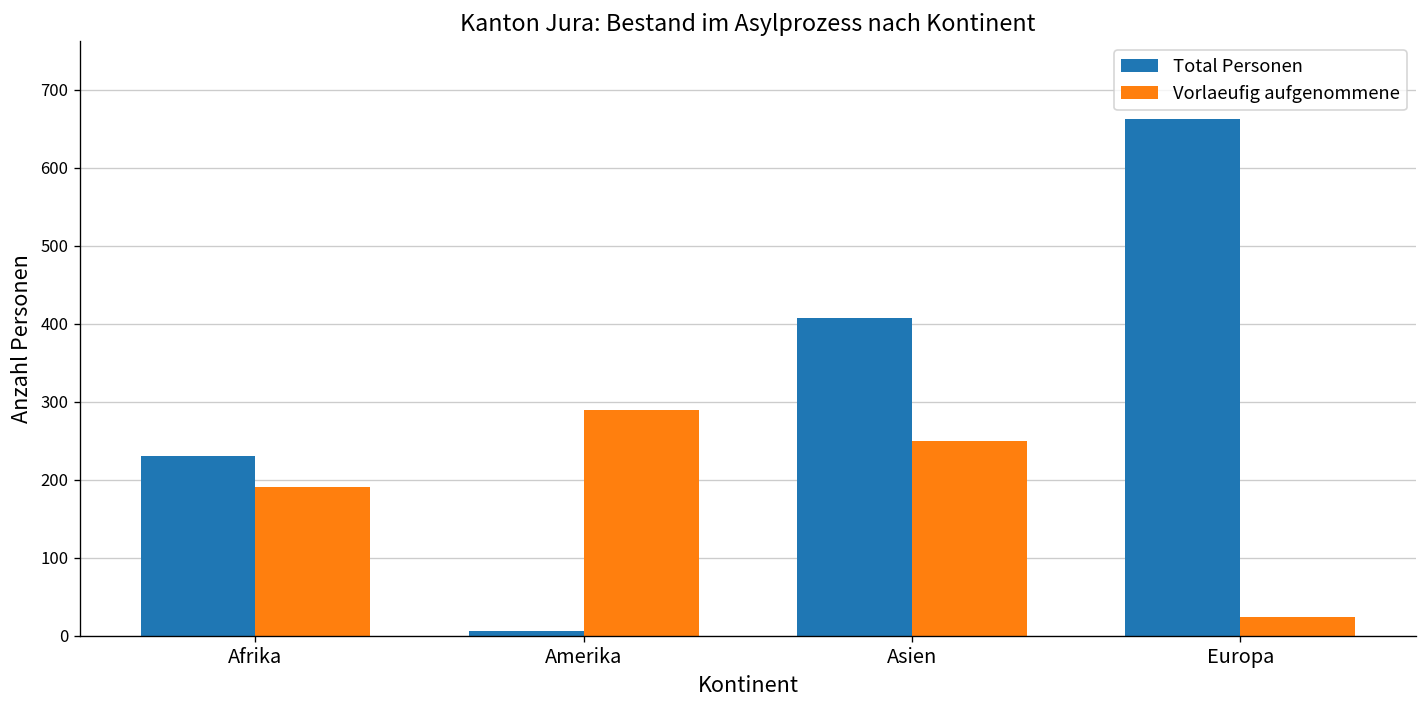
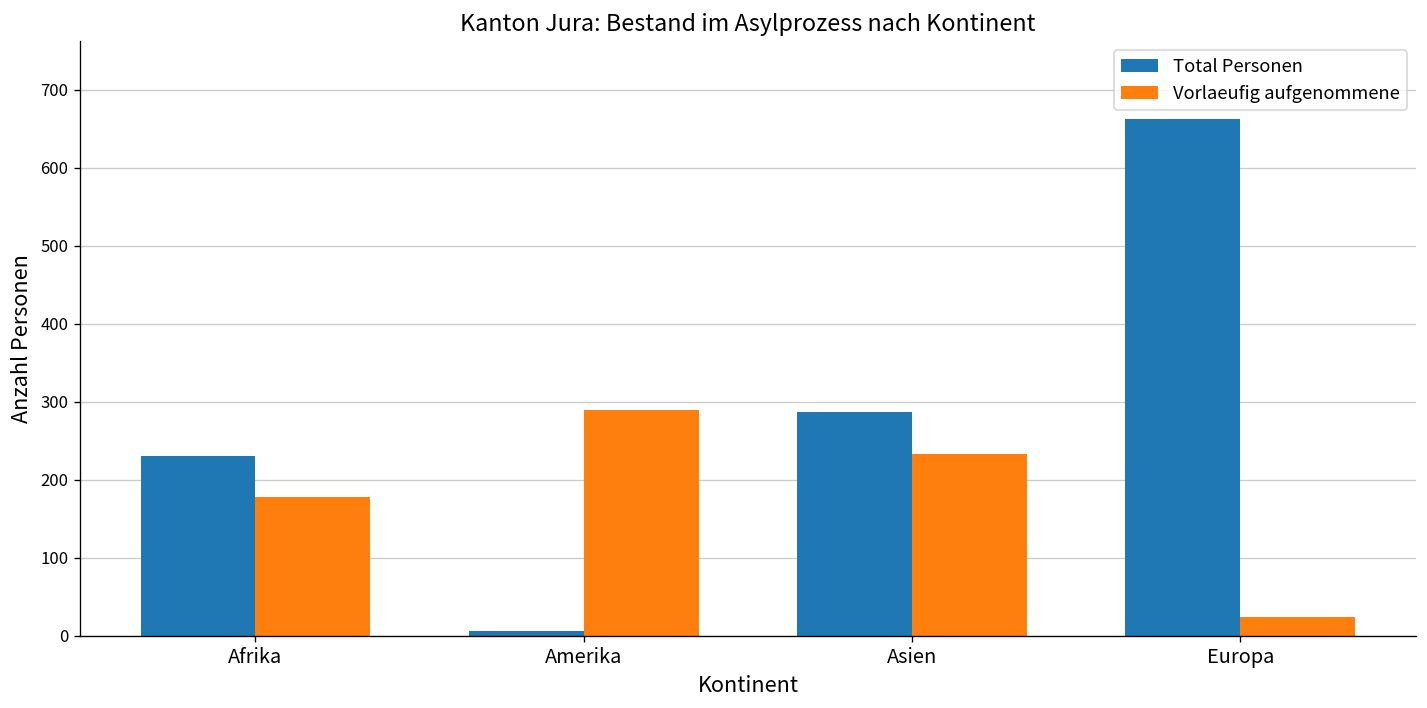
Vorlaeufig aufgenommene, Afrika: 190 -> 180
Total Personen, Asien: 410 -> 290
Vorlaeufig aufgenommene, Asien: 250 -> 230
